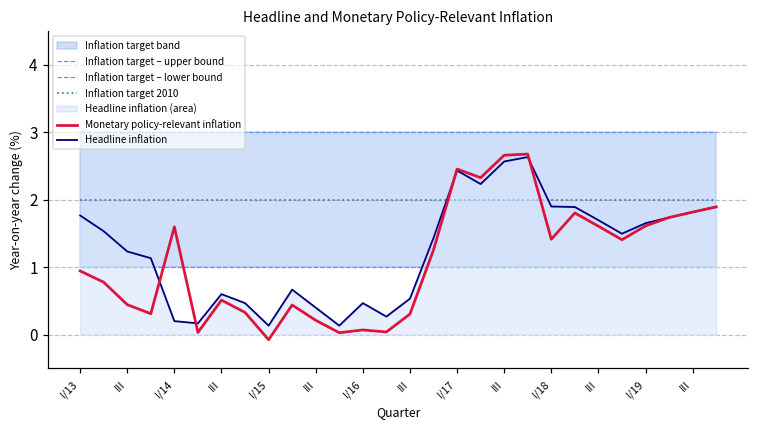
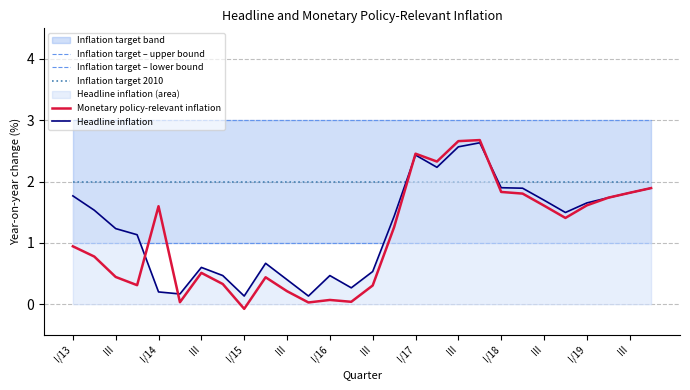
Monetary policy-relevant inflation, I/18: 1.4 -> 1.8
